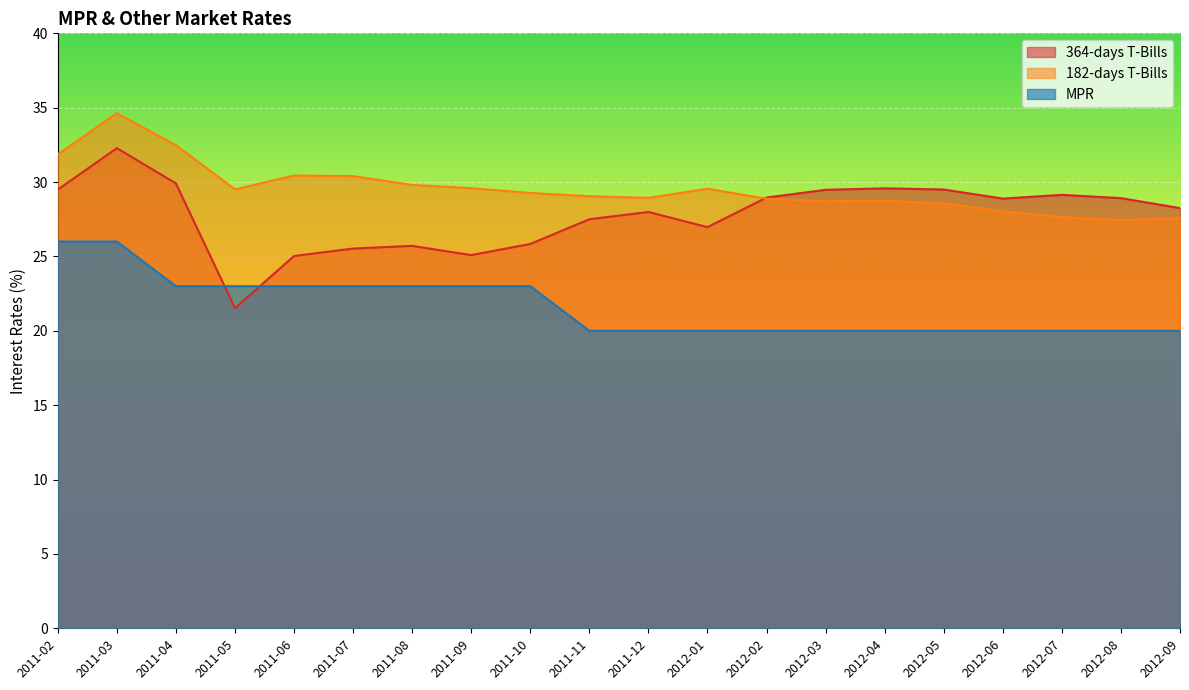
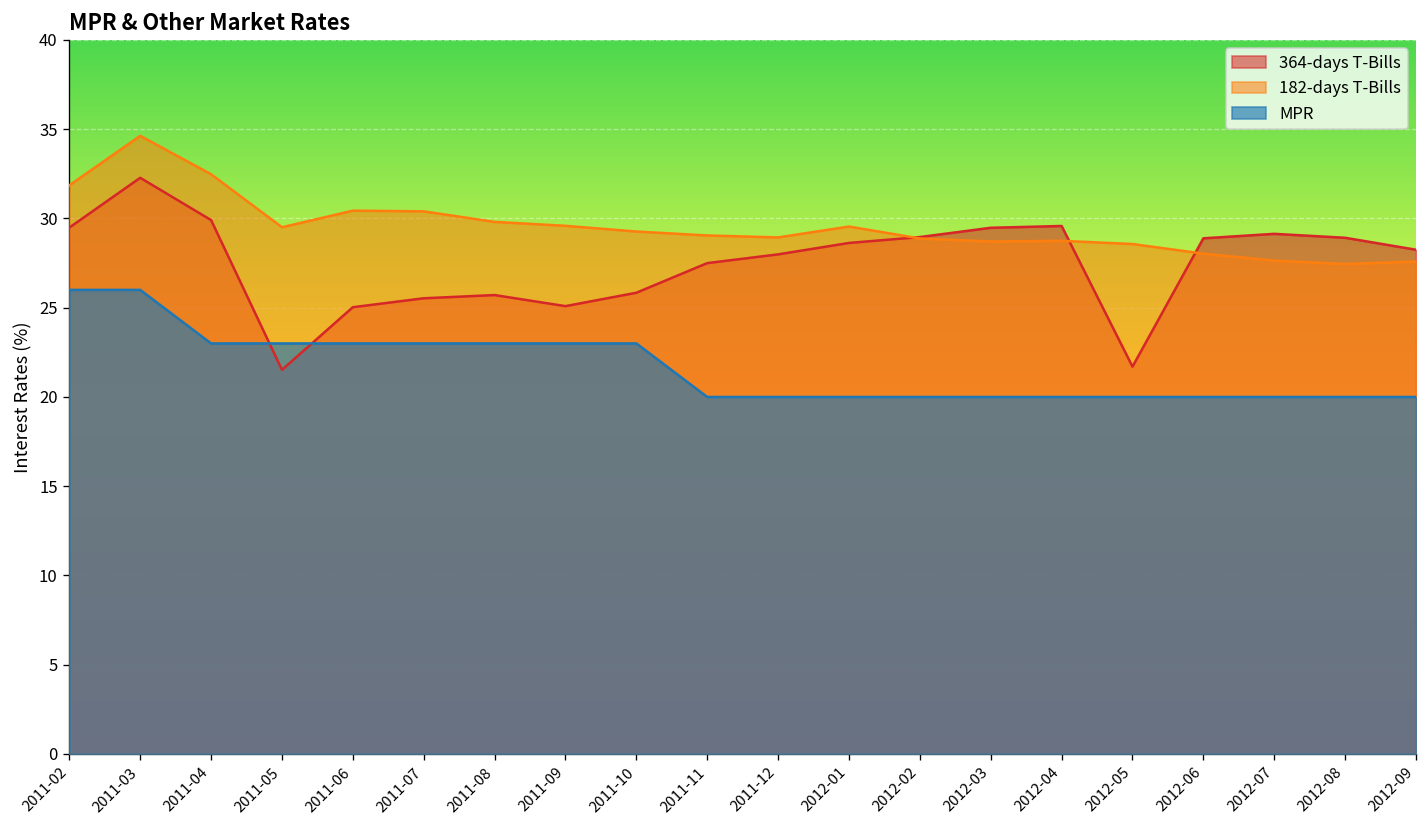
364-days T-Bills, 2012-01: 27.0 -> 28.6
364-days T-Bills, 2012-05: 29.5 -> 21.7
